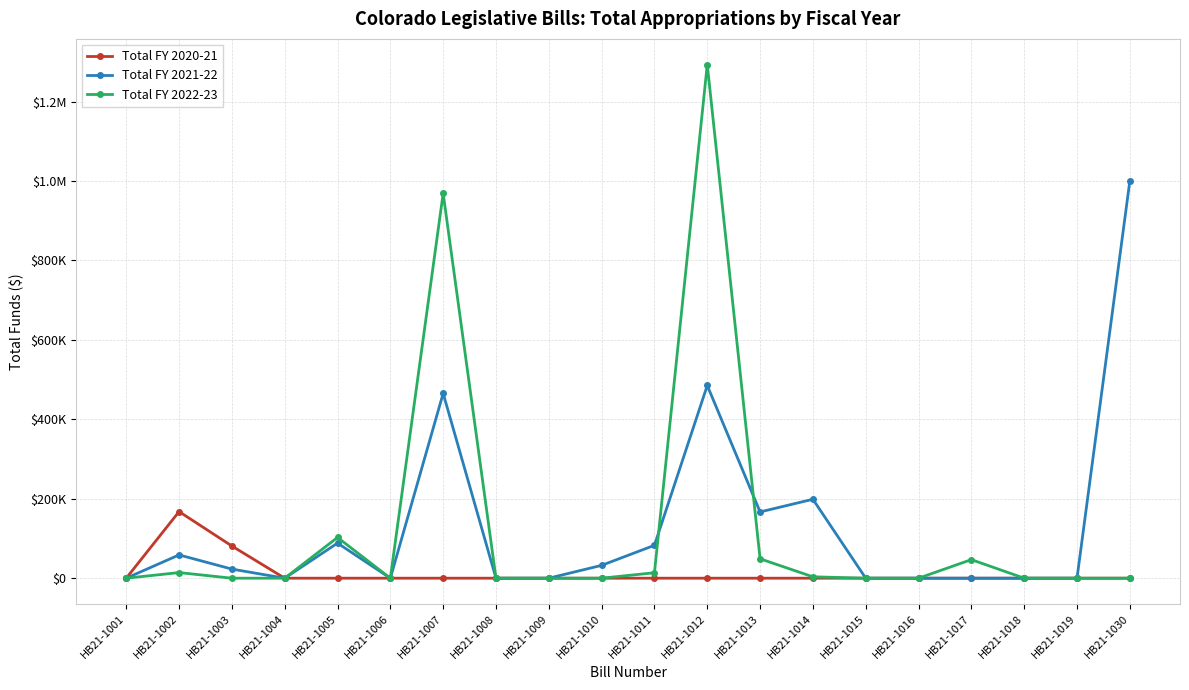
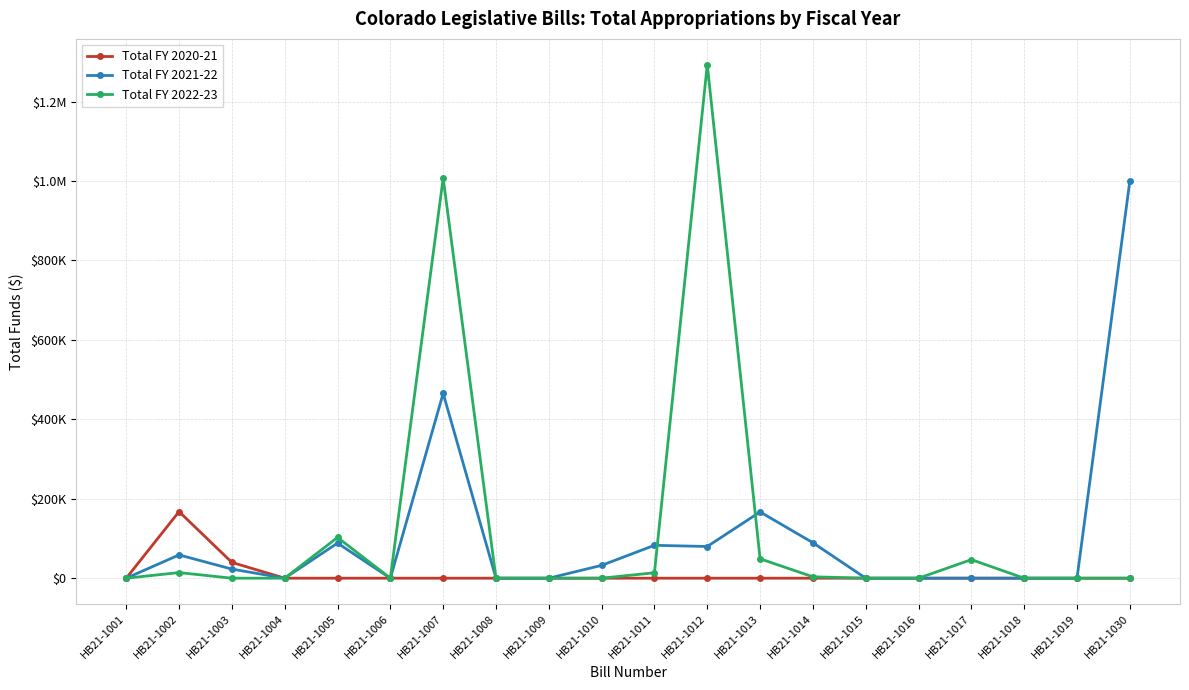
Total FY 2020-21, HB21-1003: $80000 -> $40000
Total FY 2022-23, HB21-1007: $970000 -> $1010000
Total FY 2021-22, HB21-1012: $490000 -> $80000
Total FY 2021-22, HB21-1014: $200000 -> $90000
